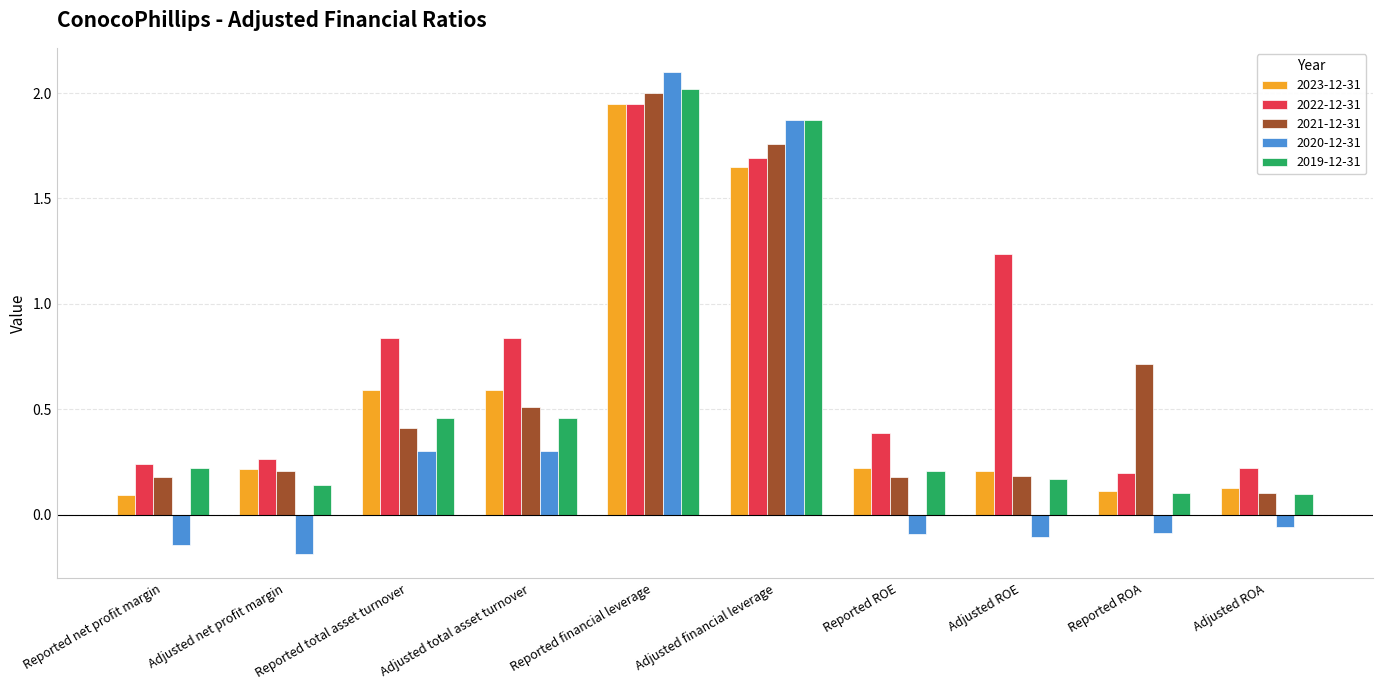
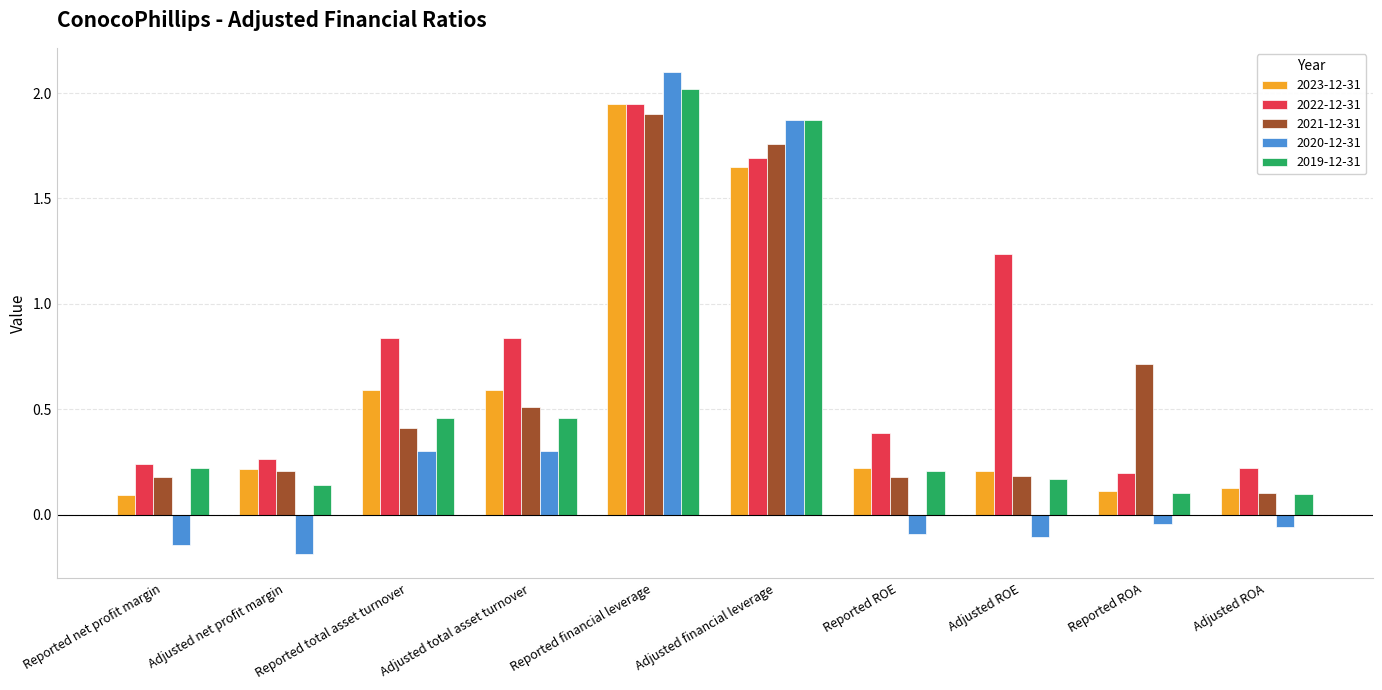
2021-12-31, Reported financial leverage: 2.0 -> 1.9
2020-12-31, Reported ROA: -0.09 -> -0.04
